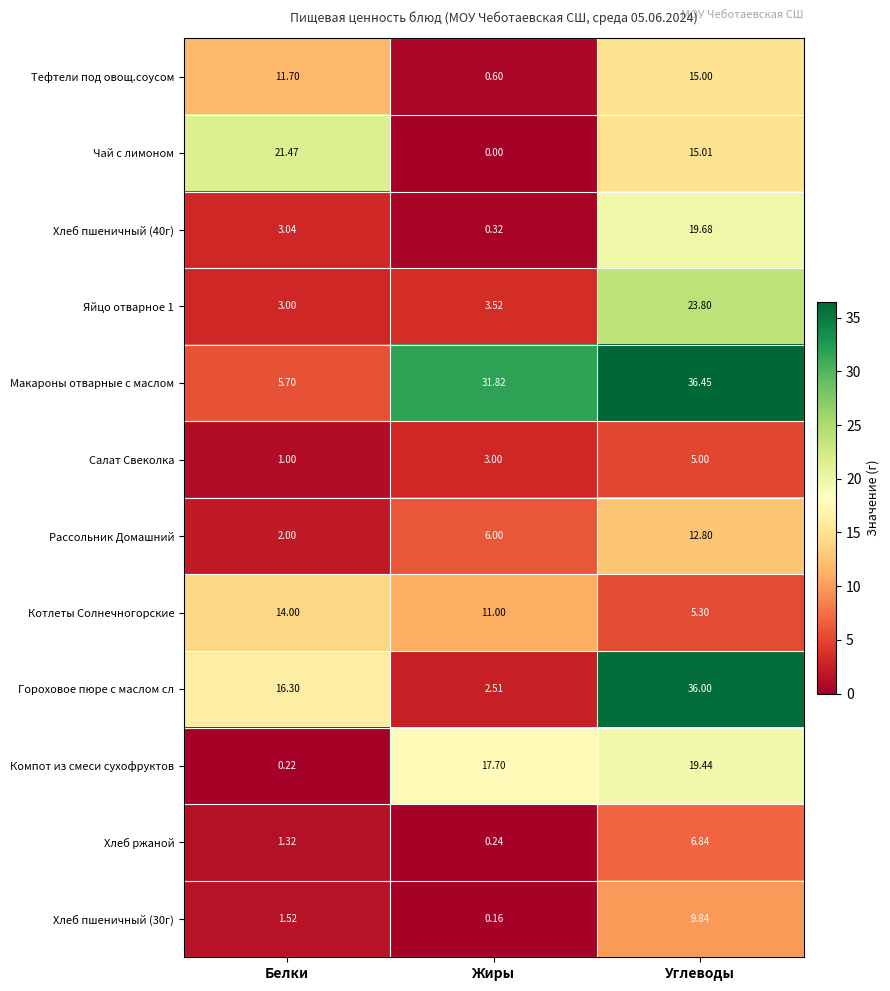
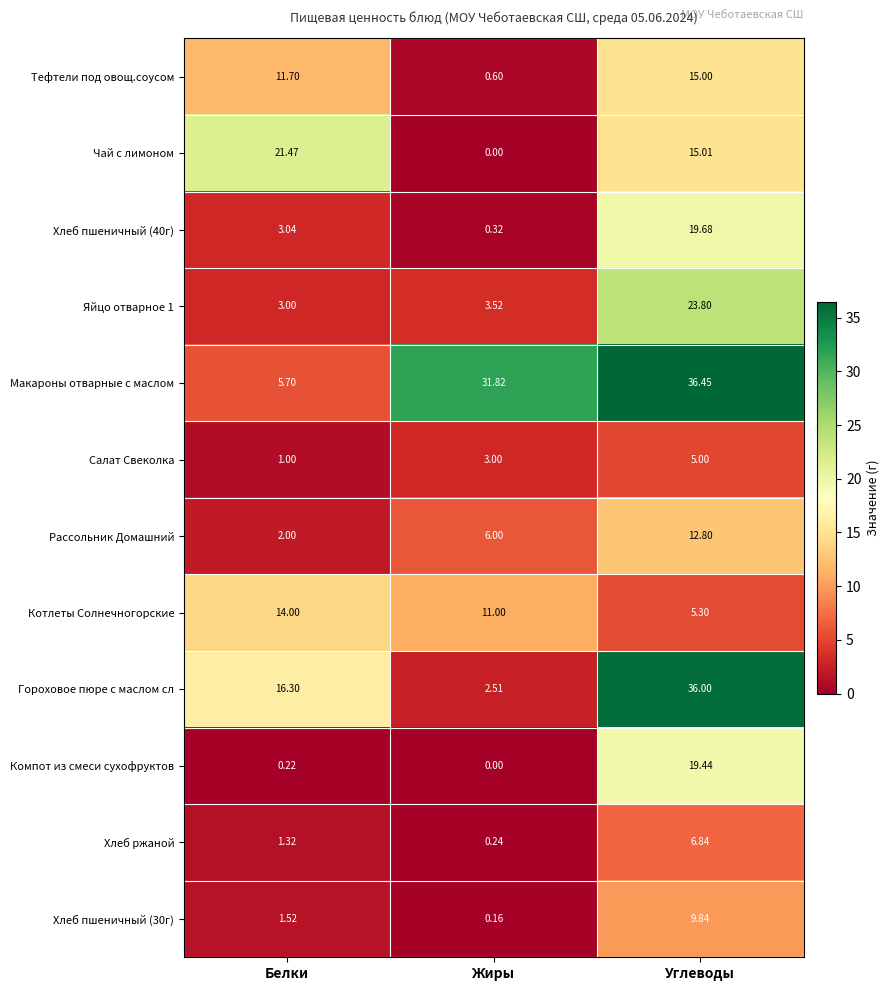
Компот из смеси сухофруктов, Жиры: 17.70 -> 0.00
